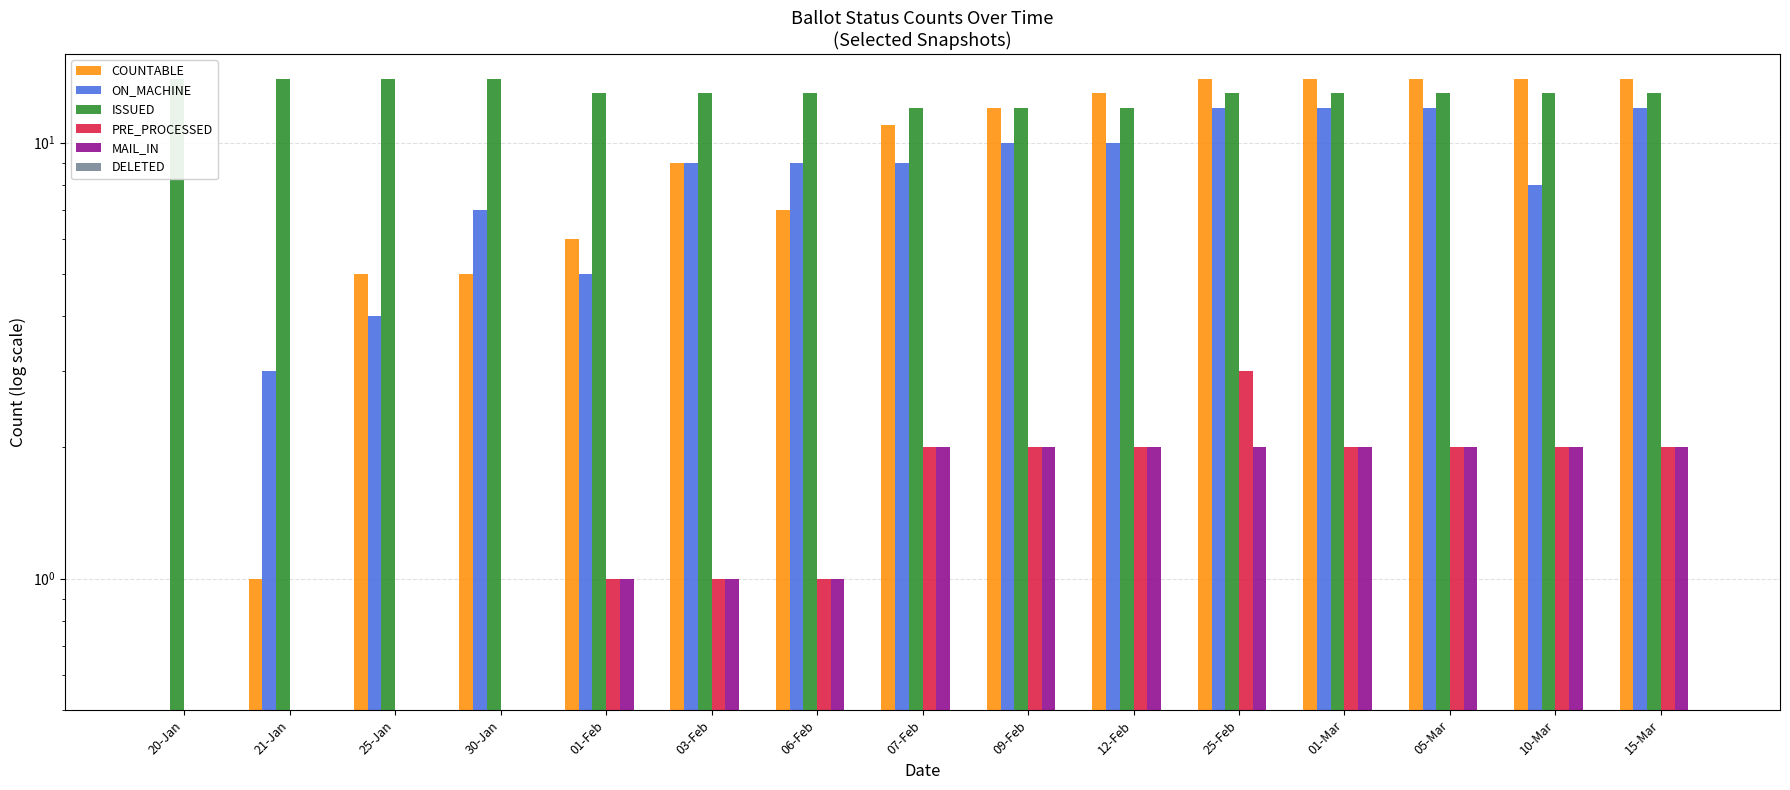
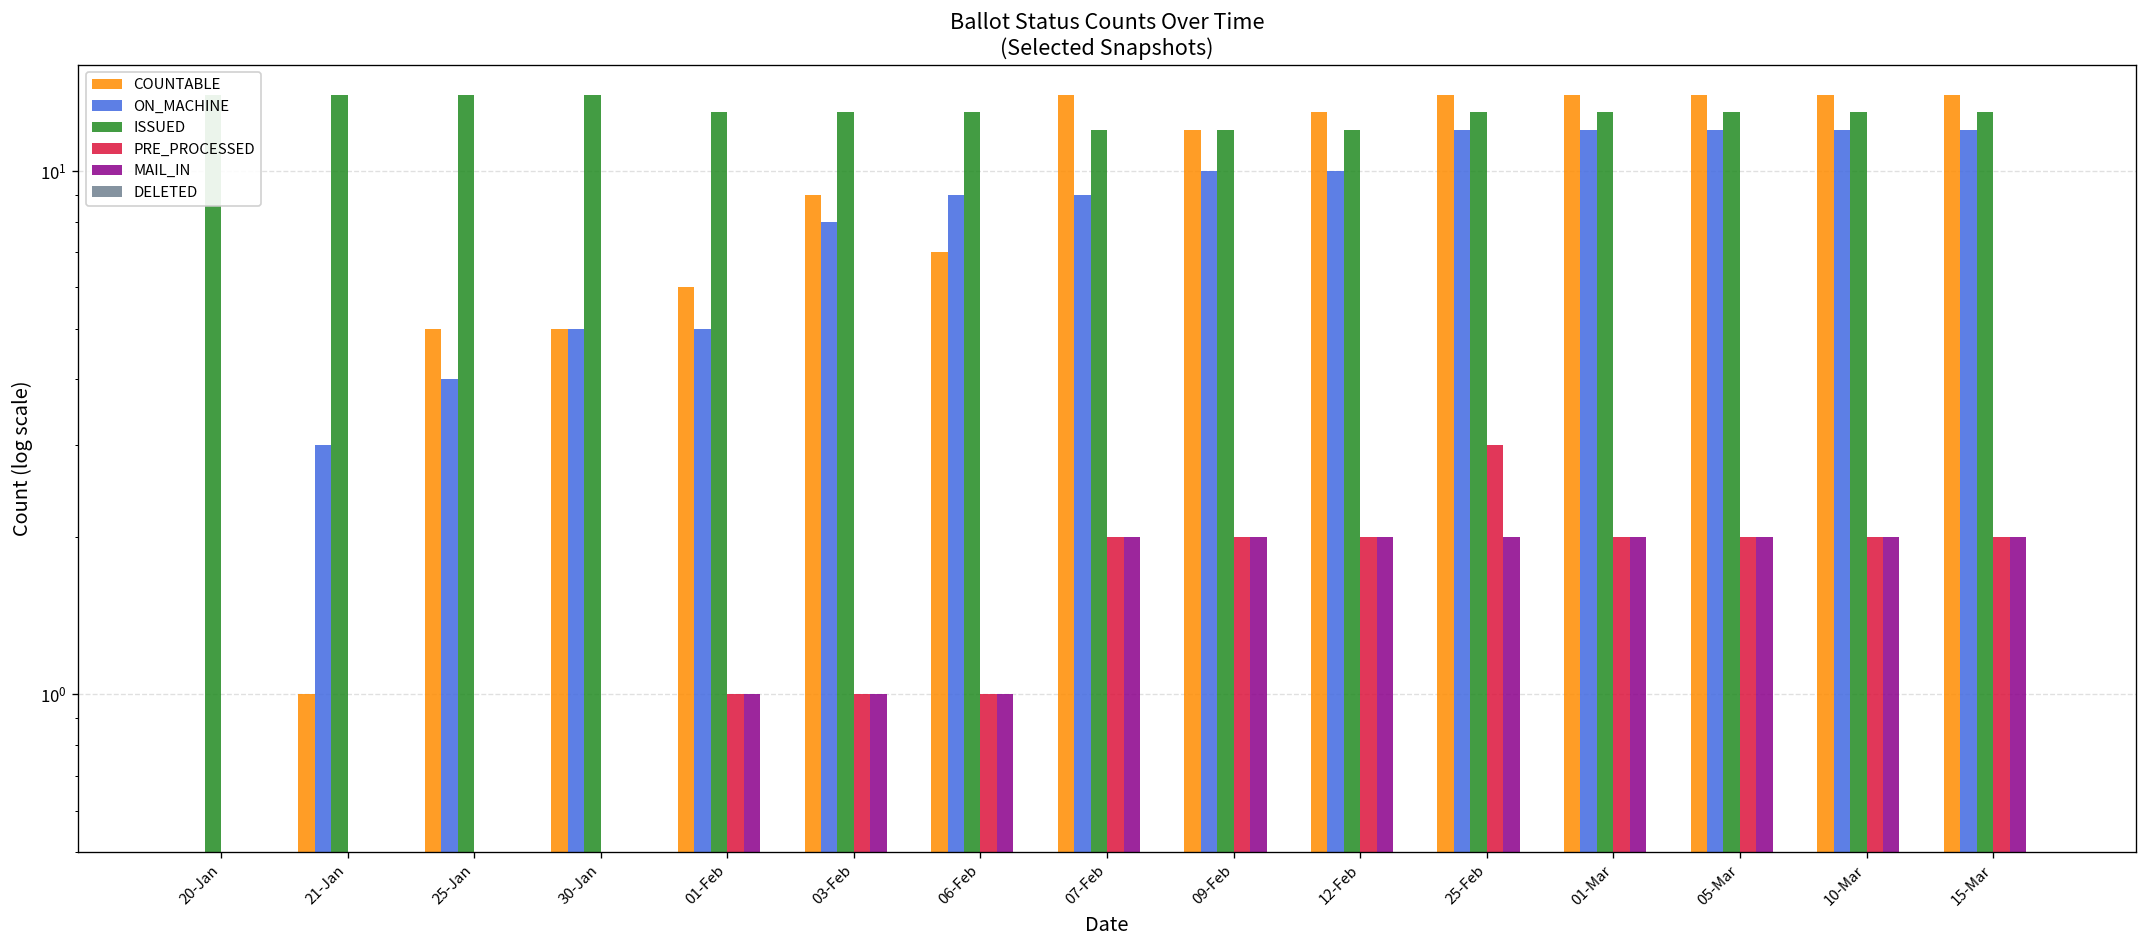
ON_MACHINE, 30-Jan: 7 -> 5
ON_MACHINE, 03-Feb: 9 -> 8
COUNTABLE, 07-Feb: 11 -> 14
ON_MACHINE, 10-Mar: 8 -> 12
